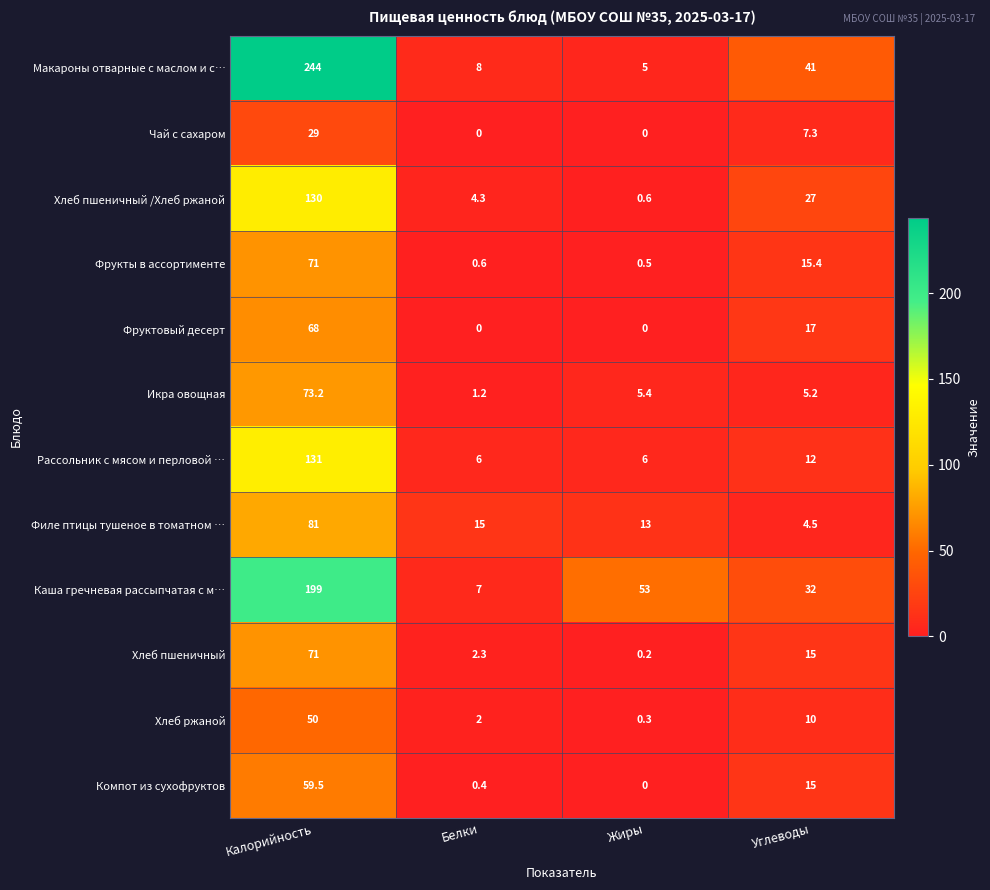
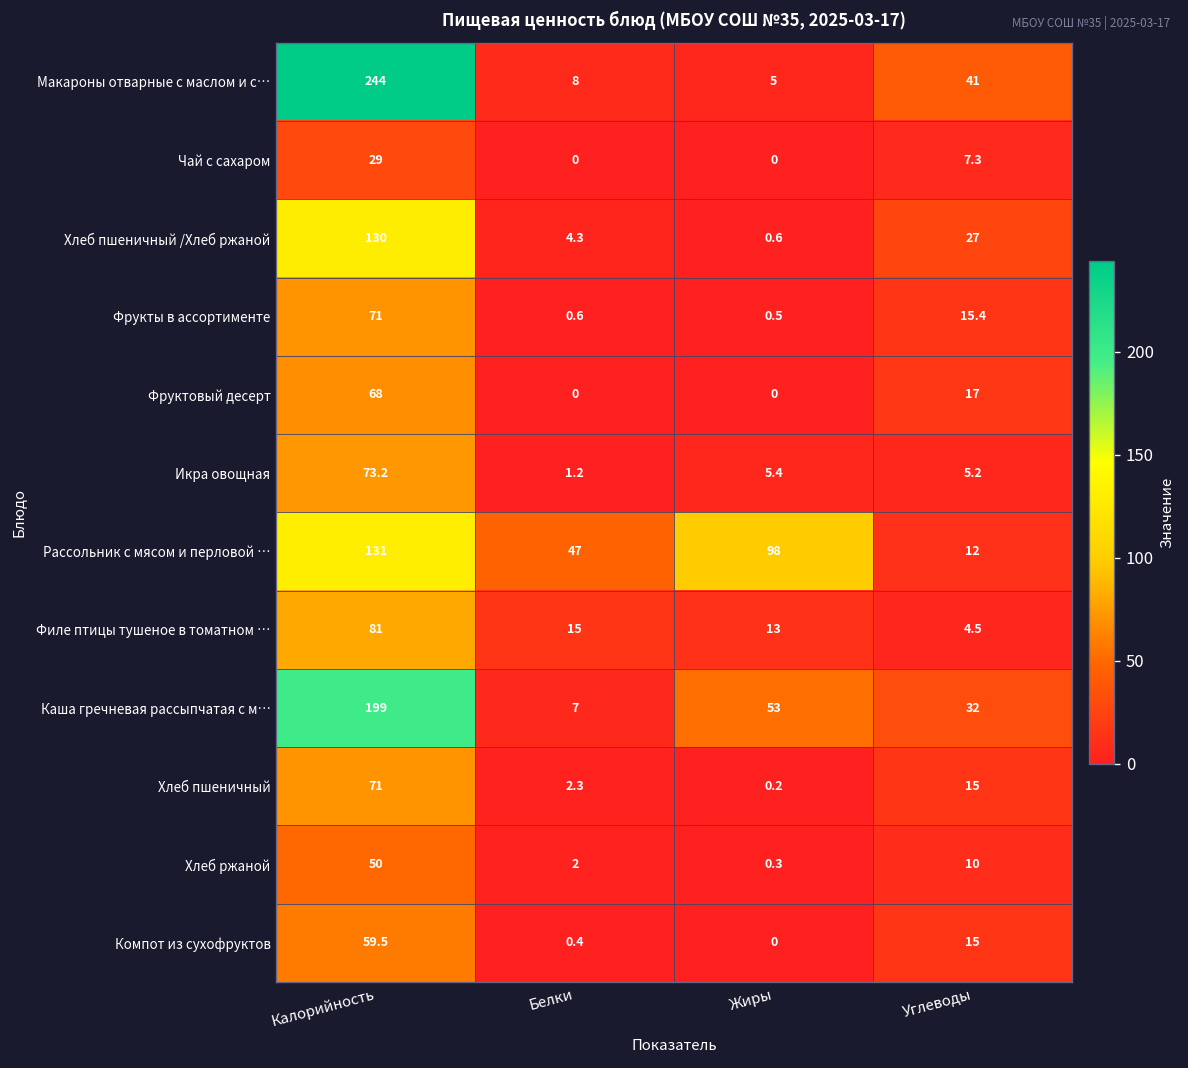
Рассольник с мясом и перловой …, Белки: 6 -> 47
Рассольник с мясом и перловой …, Жиры: 6 -> 98
